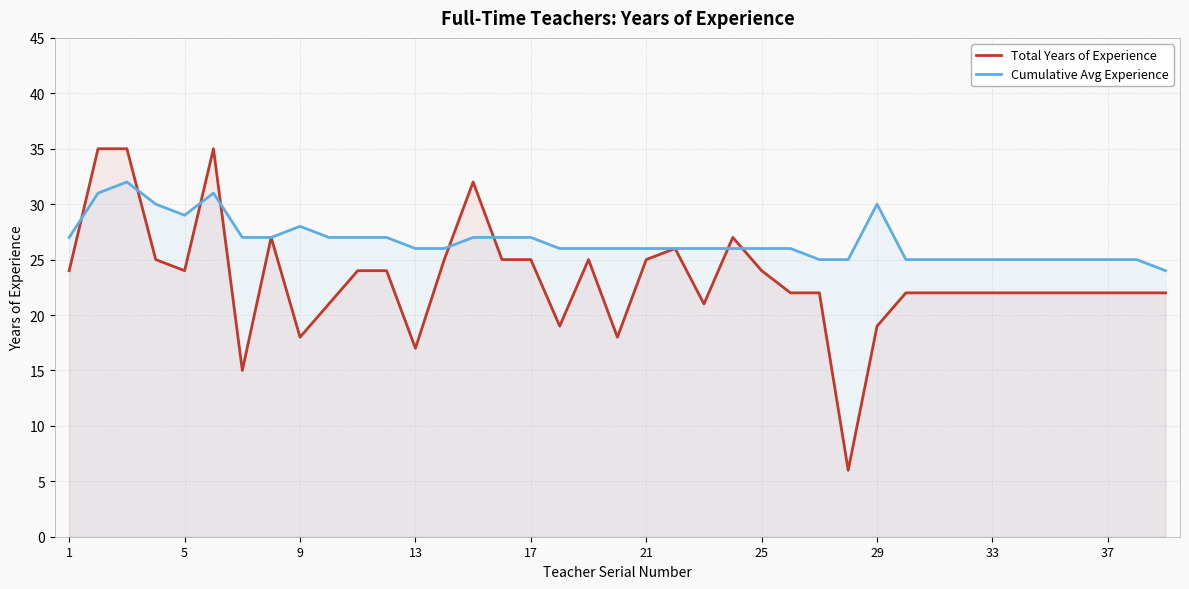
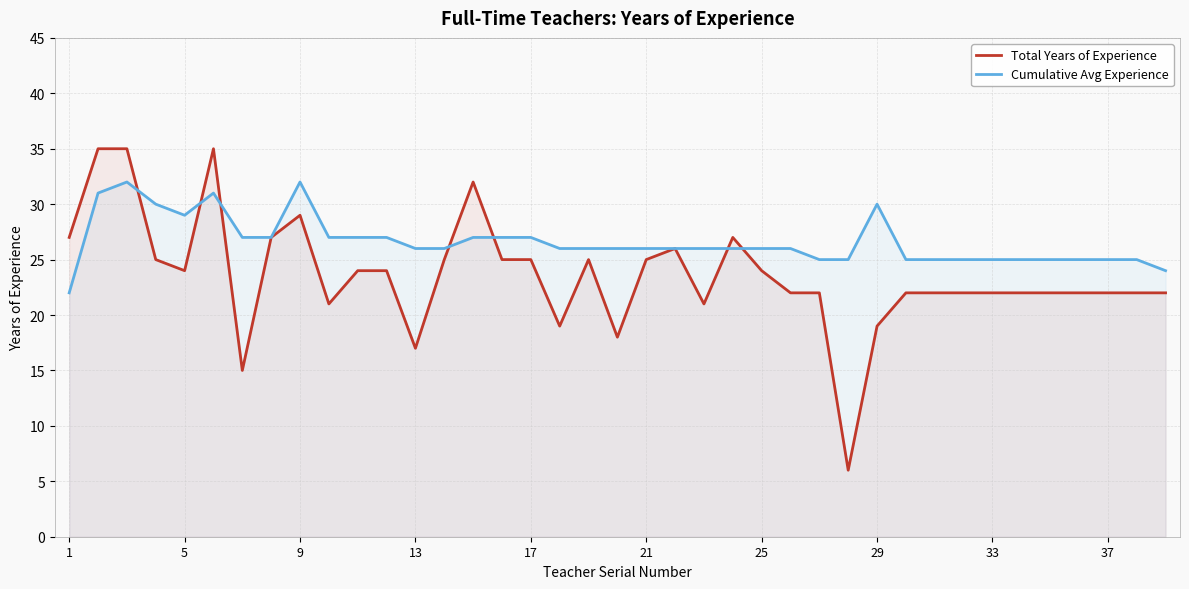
Total Years of Experience, 1: 24 -> 27
Cumulative Avg Experience, 1: 27 -> 22
Total Years of Experience, 9: 18 -> 29
Cumulative Avg Experience, 9: 28 -> 32
